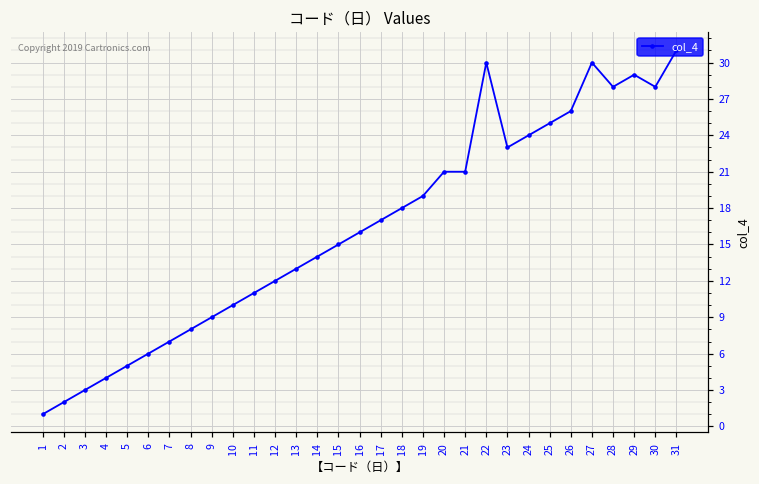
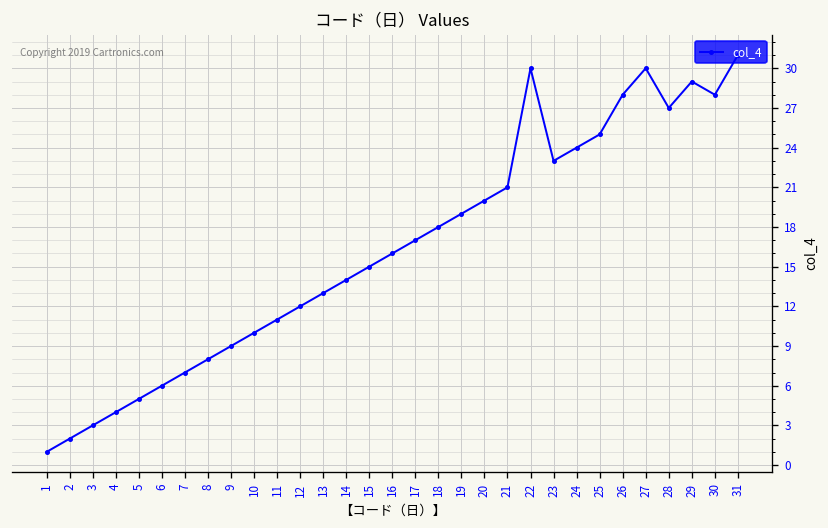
20: 21 -> 20
26: 26 -> 28
28: 28 -> 27
